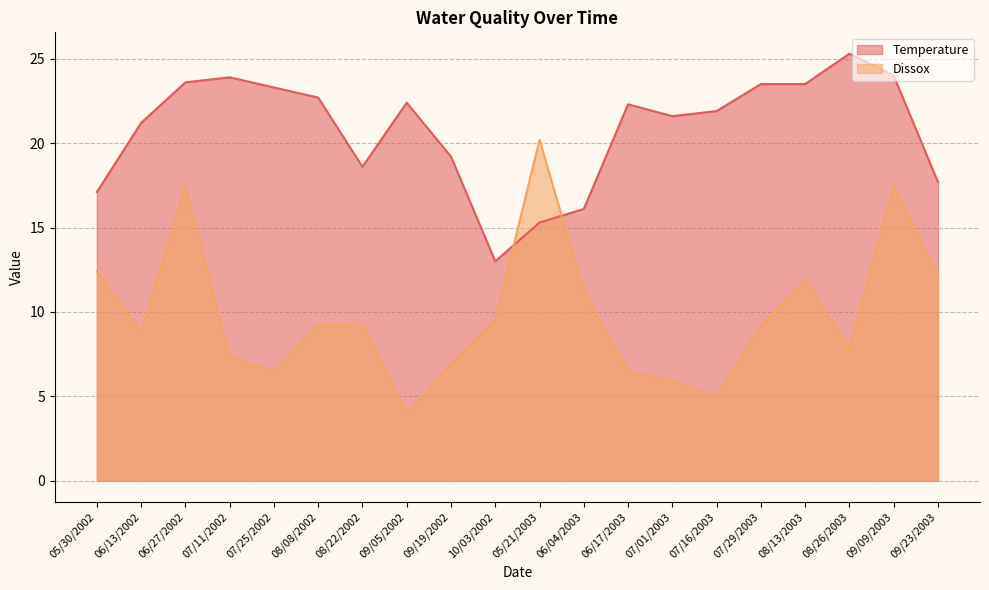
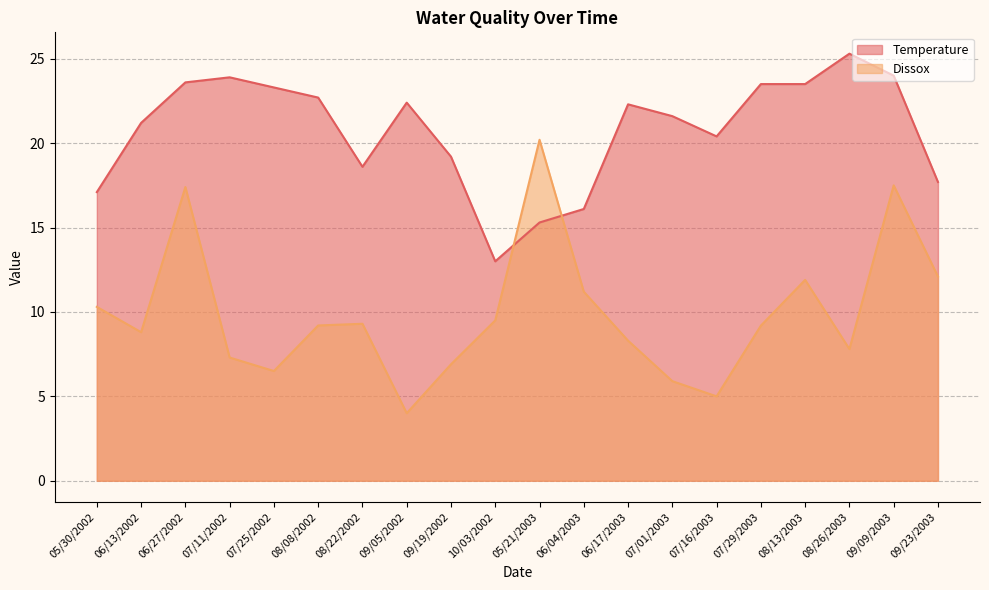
Dissox, 05/30/2002: 12.4 -> 10.3
Dissox, 06/17/2003: 6.5 -> 8.3
Temperature, 07/16/2003: 21.9 -> 20.4
